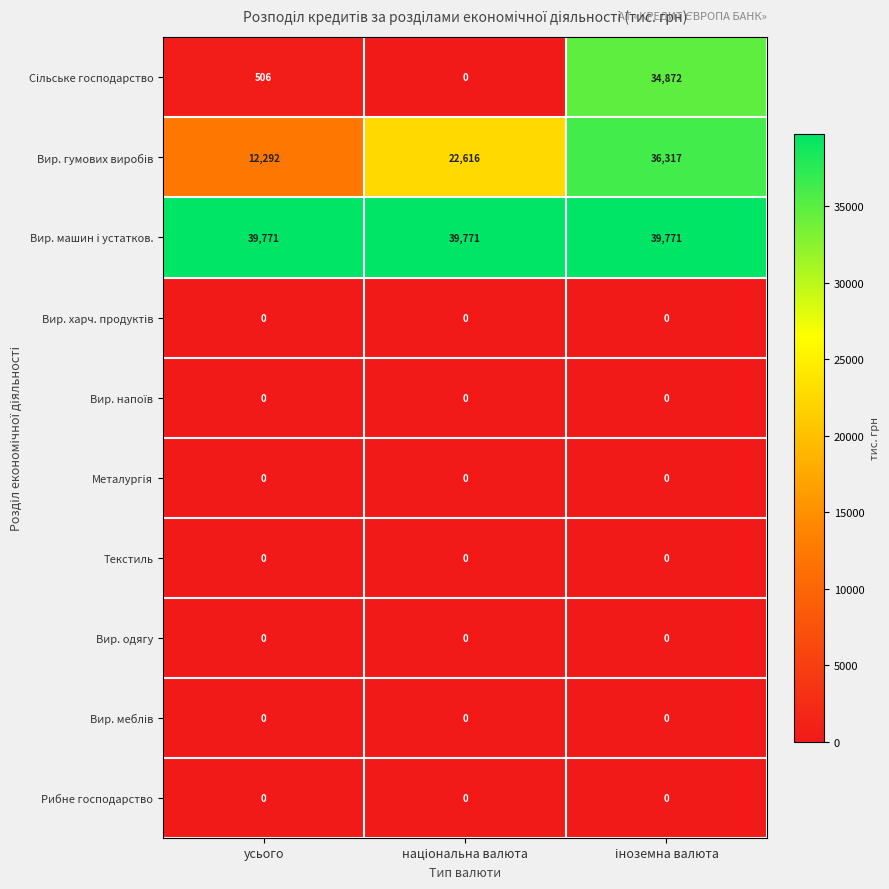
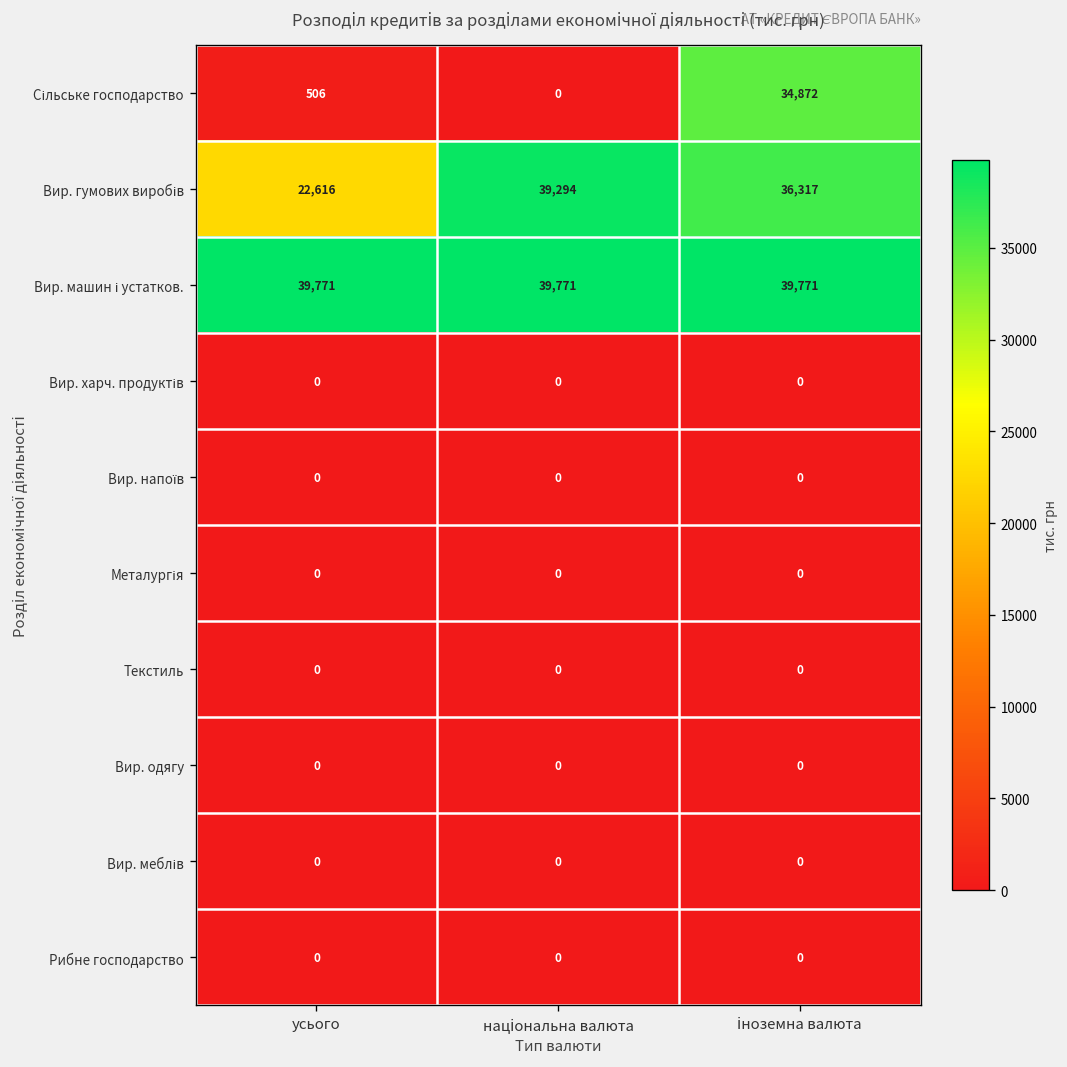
Вир. гумових виробів, усього: 12,292 -> 22,616
Вир. гумових виробів, національна валюта: 22,616 -> 39,294
